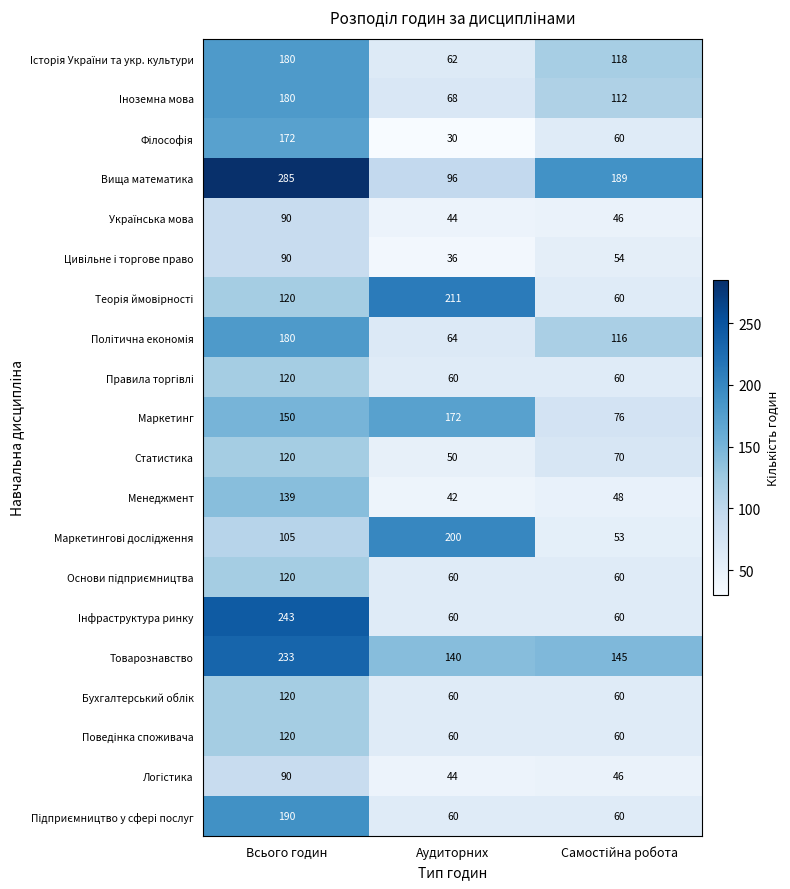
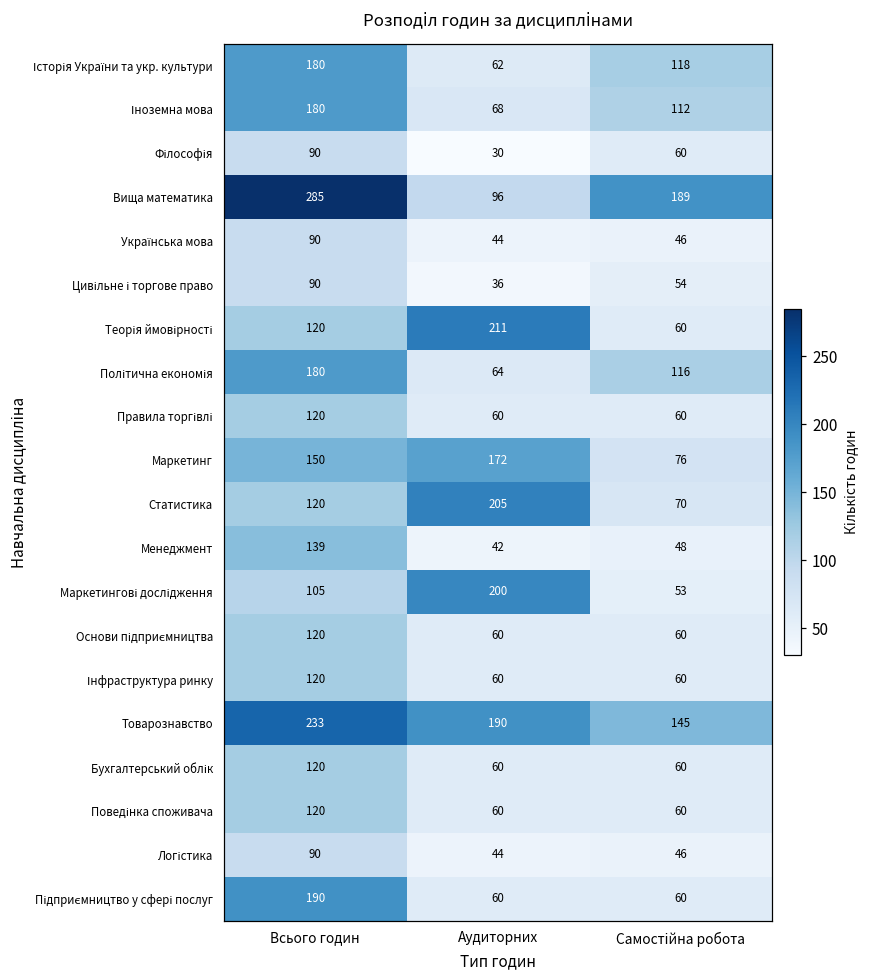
Філософія, Всього годин: 172 -> 90
Статистика, Аудиторних: 50 -> 205
Інфраструктура ринку, Всього годин: 243 -> 120
Товарознавство, Аудиторних: 140 -> 190
